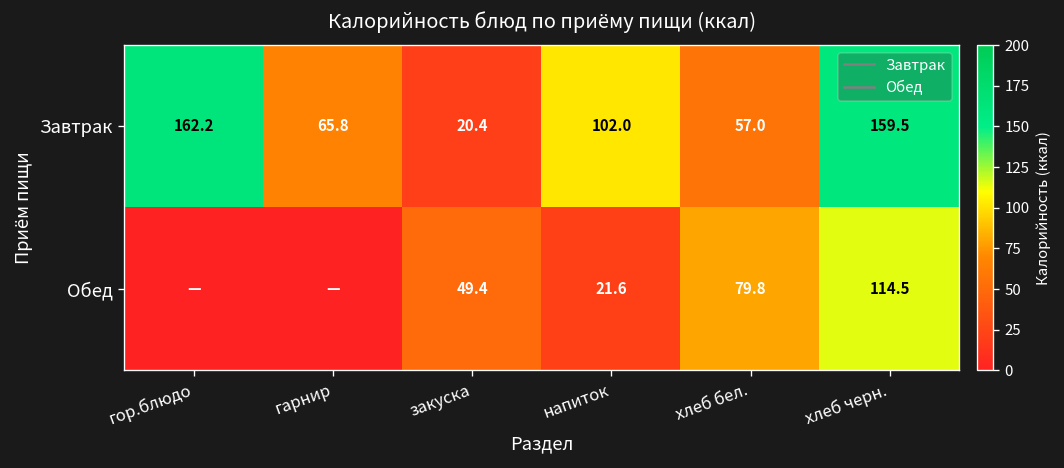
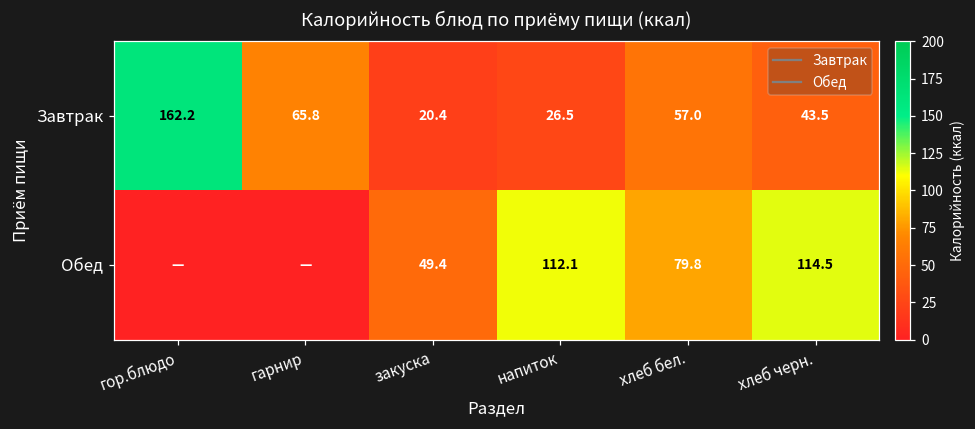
Завтрак, напиток: 102.0 -> 26.5
Завтрак, хлеб черн.: 159.5 -> 43.5
Обед, напиток: 21.6 -> 112.1
